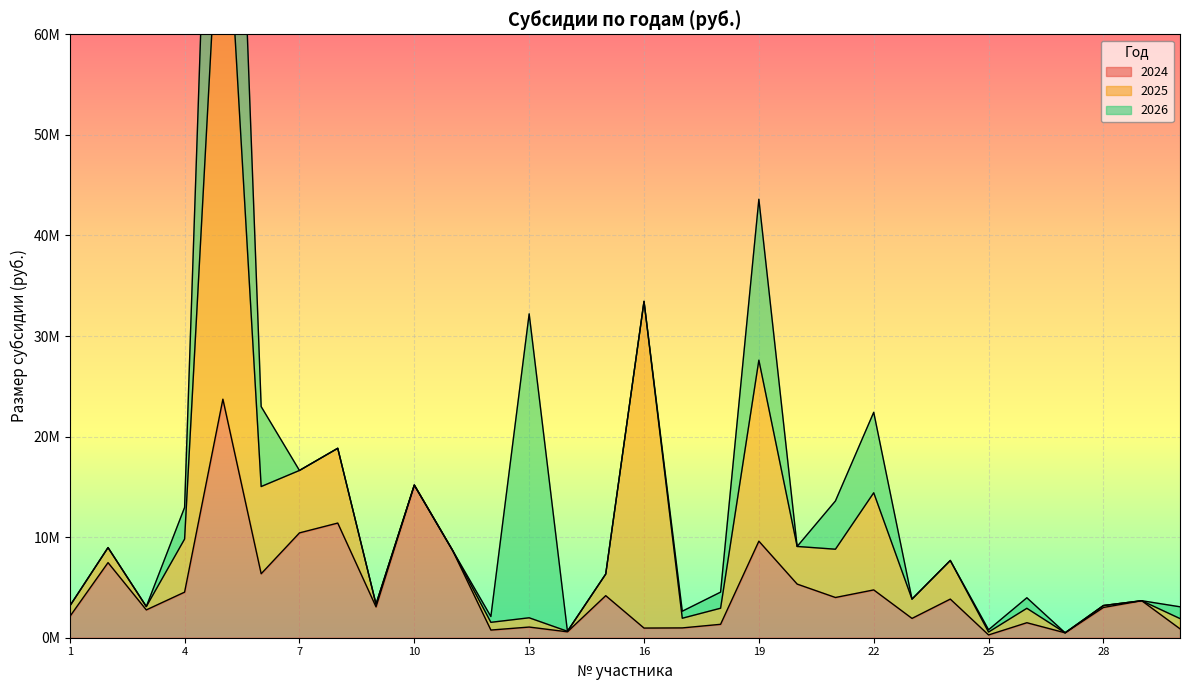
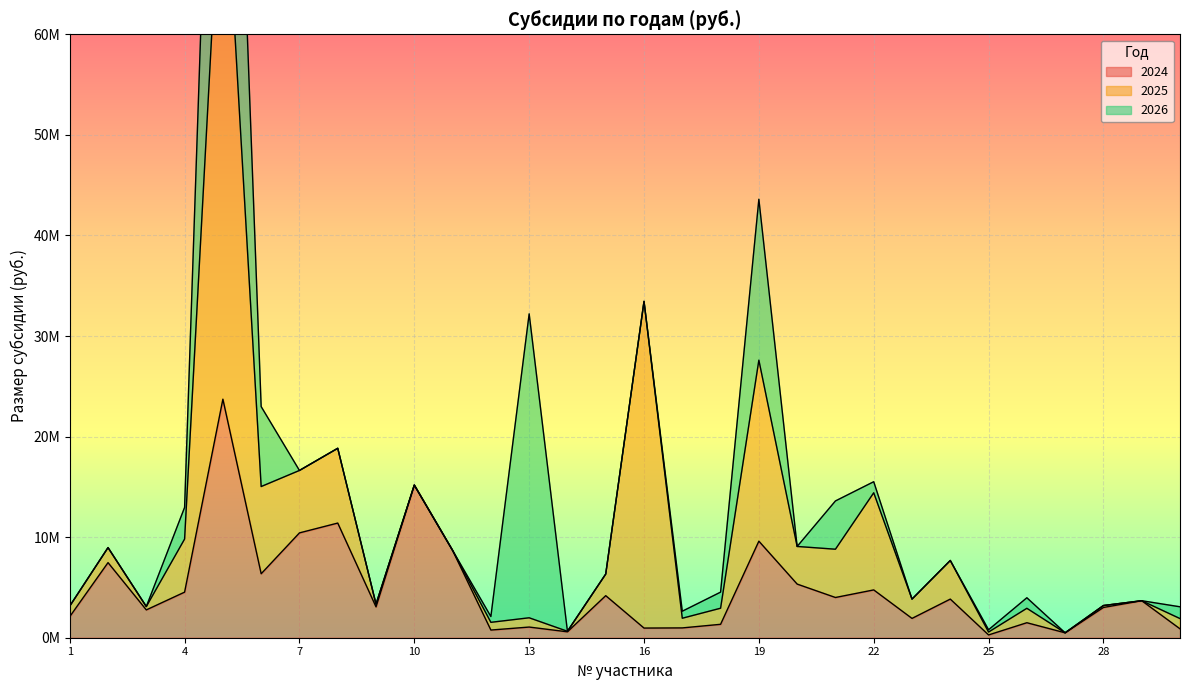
2026, 22: 8000000 -> 1100000
